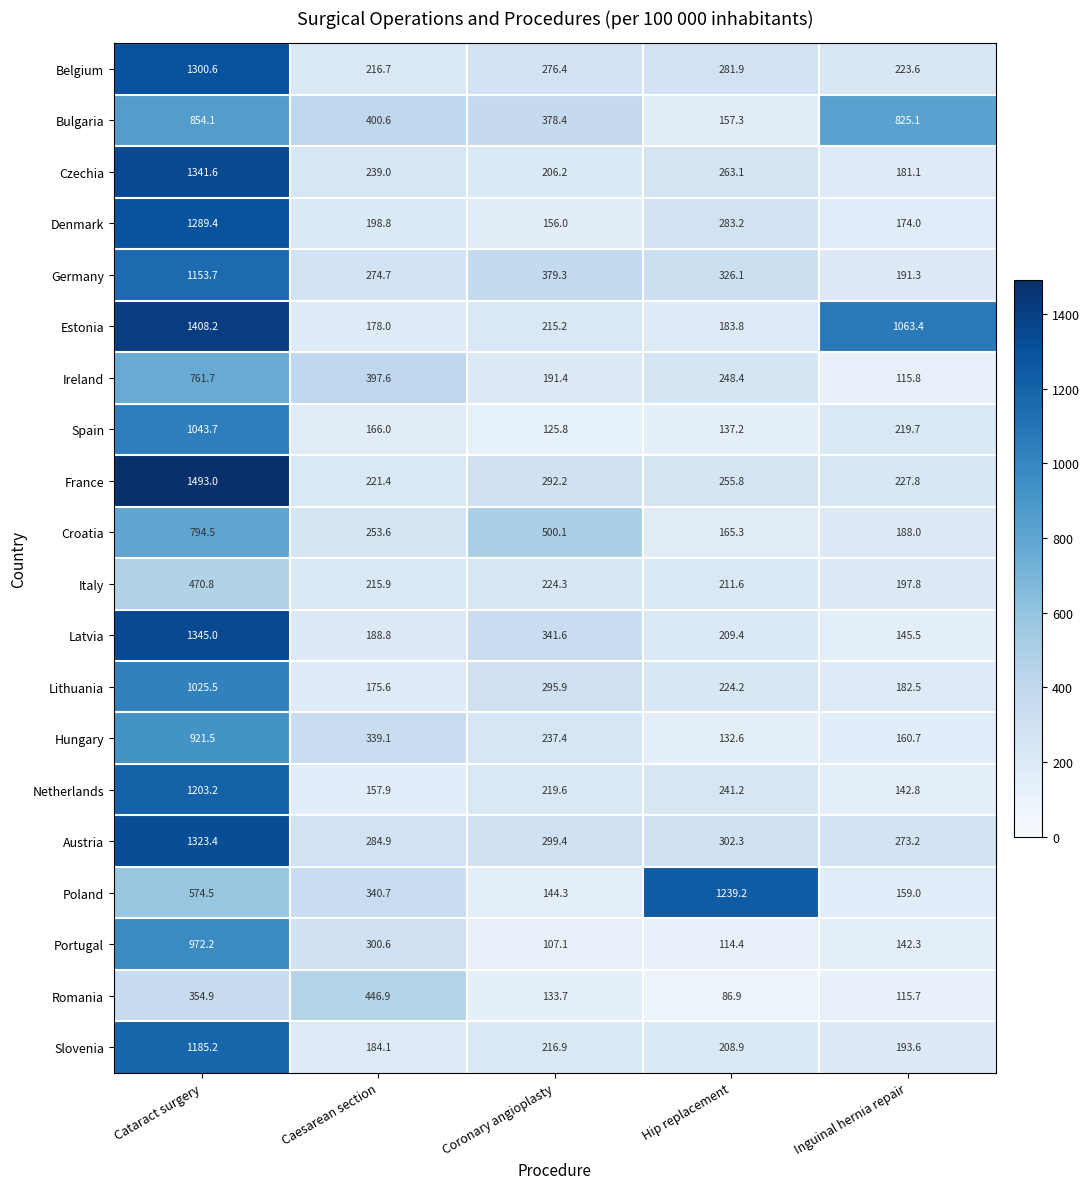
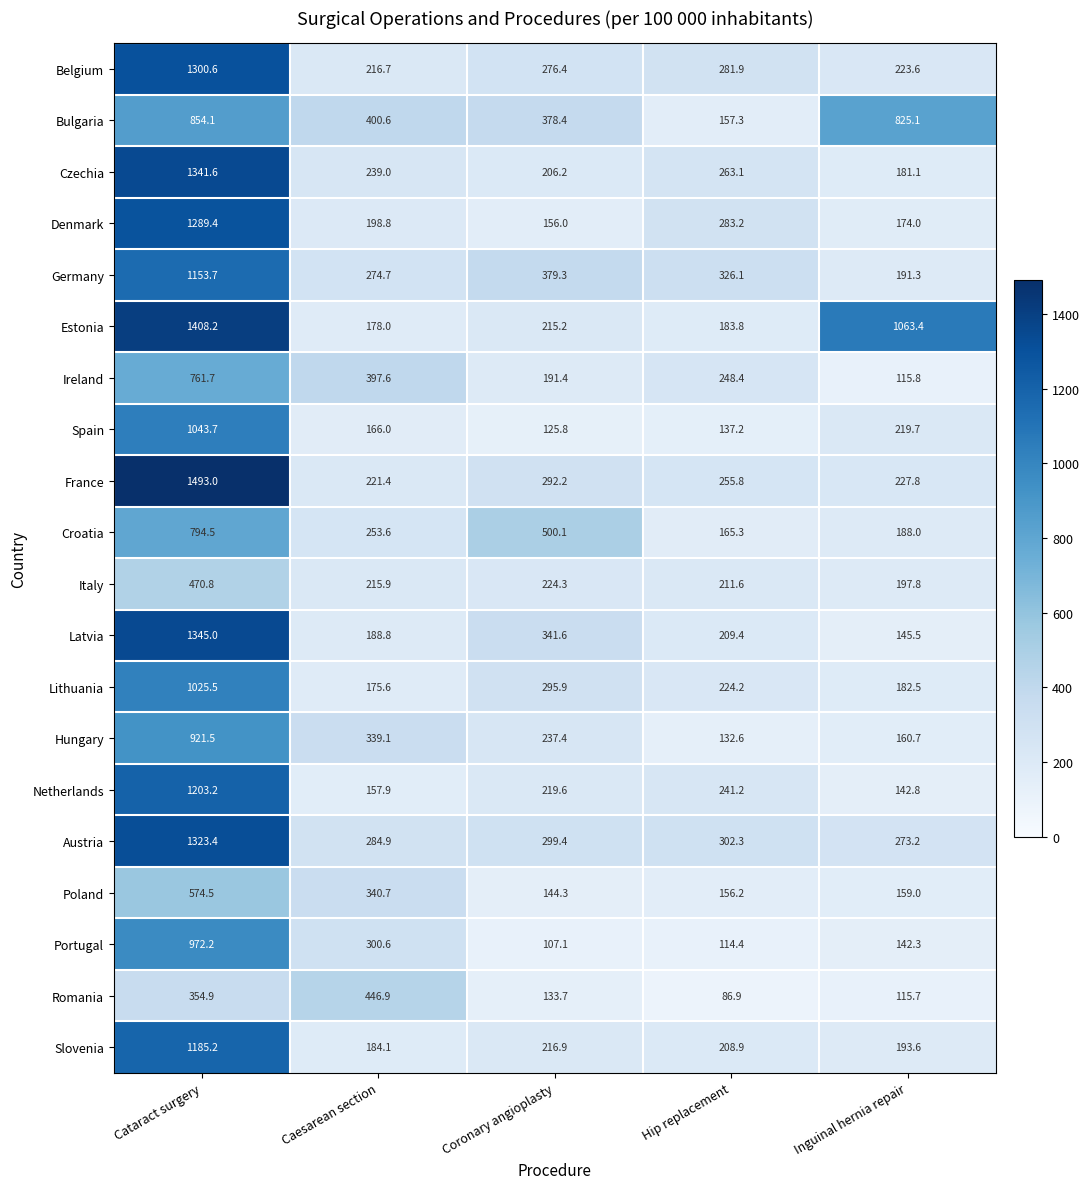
Poland, Hip replacement: 1239.2 -> 156.2
